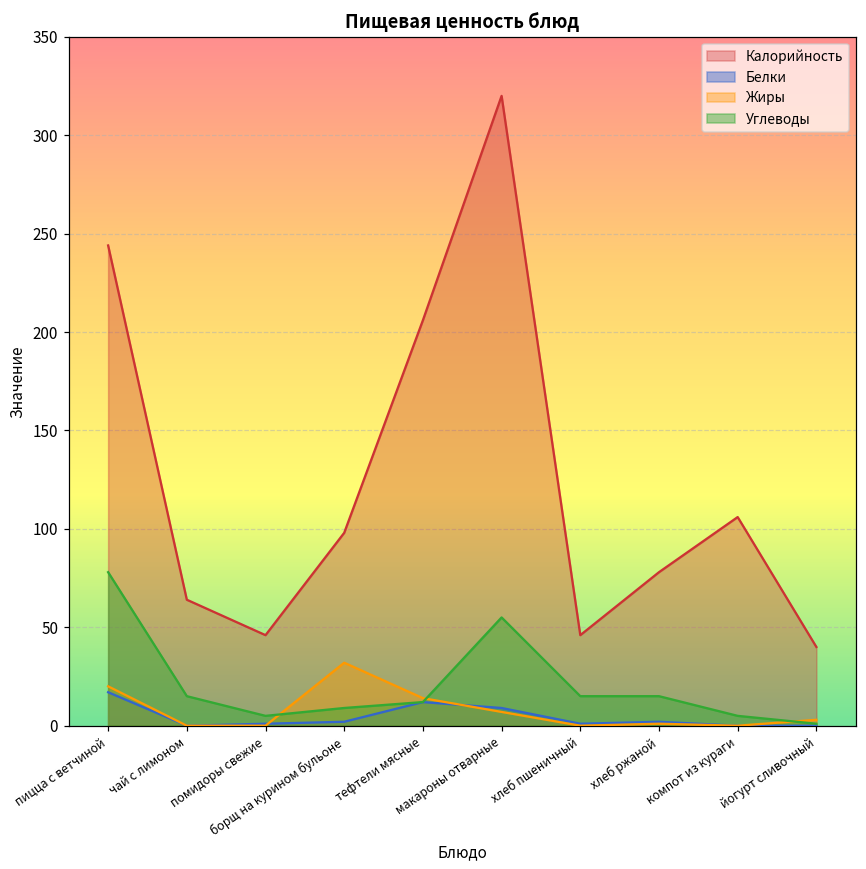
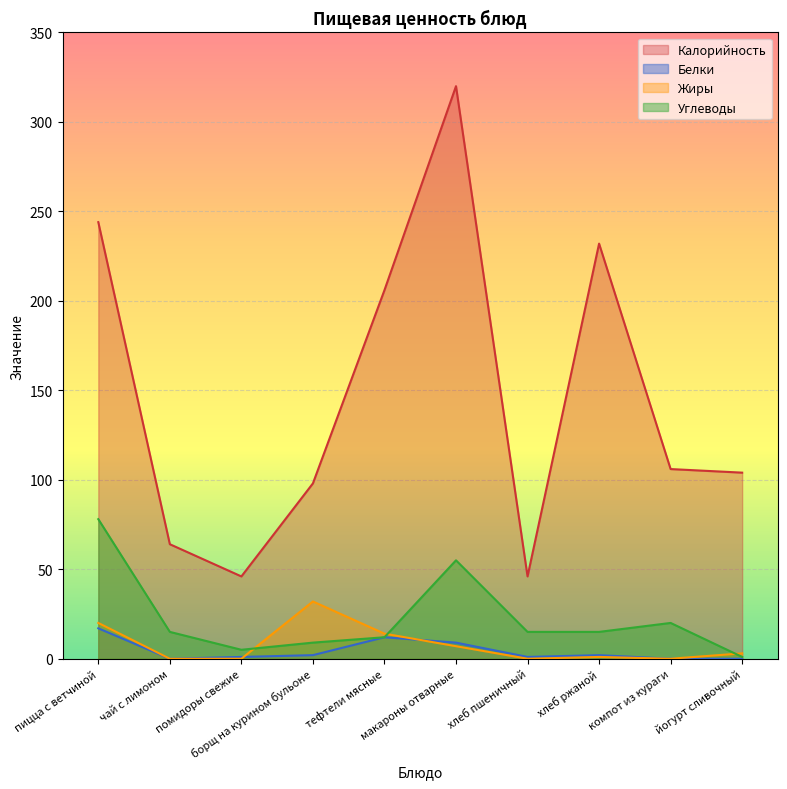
Калорийность, хлеб ржаной: 78 -> 232
Углеводы, компот из кураги: 5 -> 20
Калорийность, йогурт сливочный: 40 -> 104
